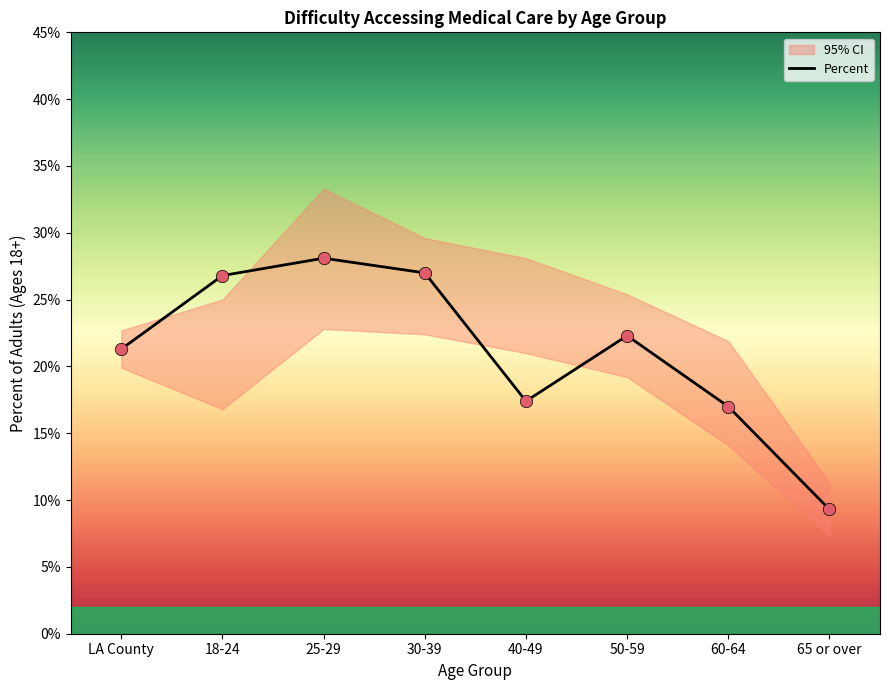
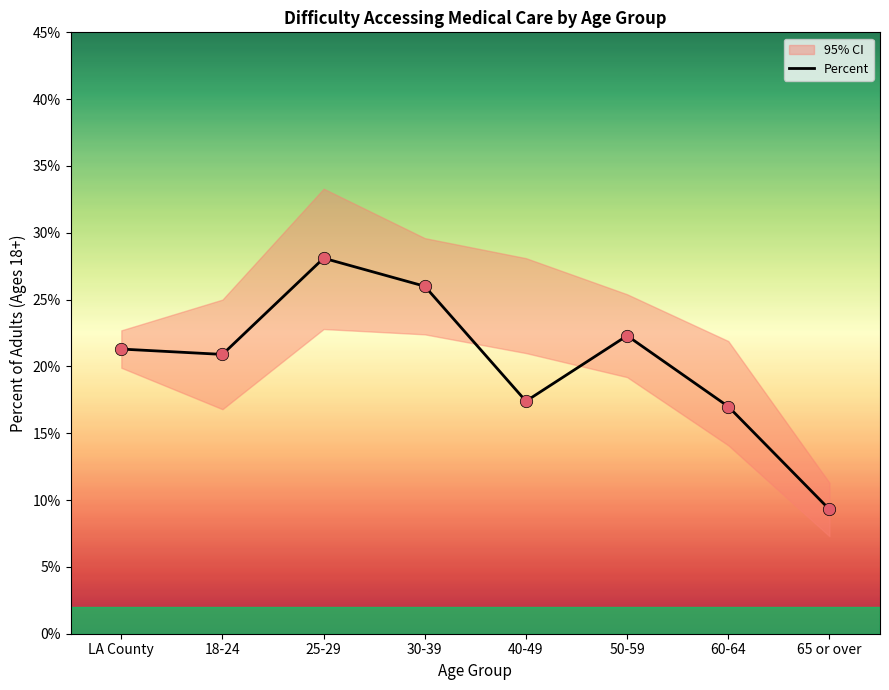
Percent, 18-24: 26.8% -> 20.9%
Percent, 30-39: 27.0% -> 26.0%
